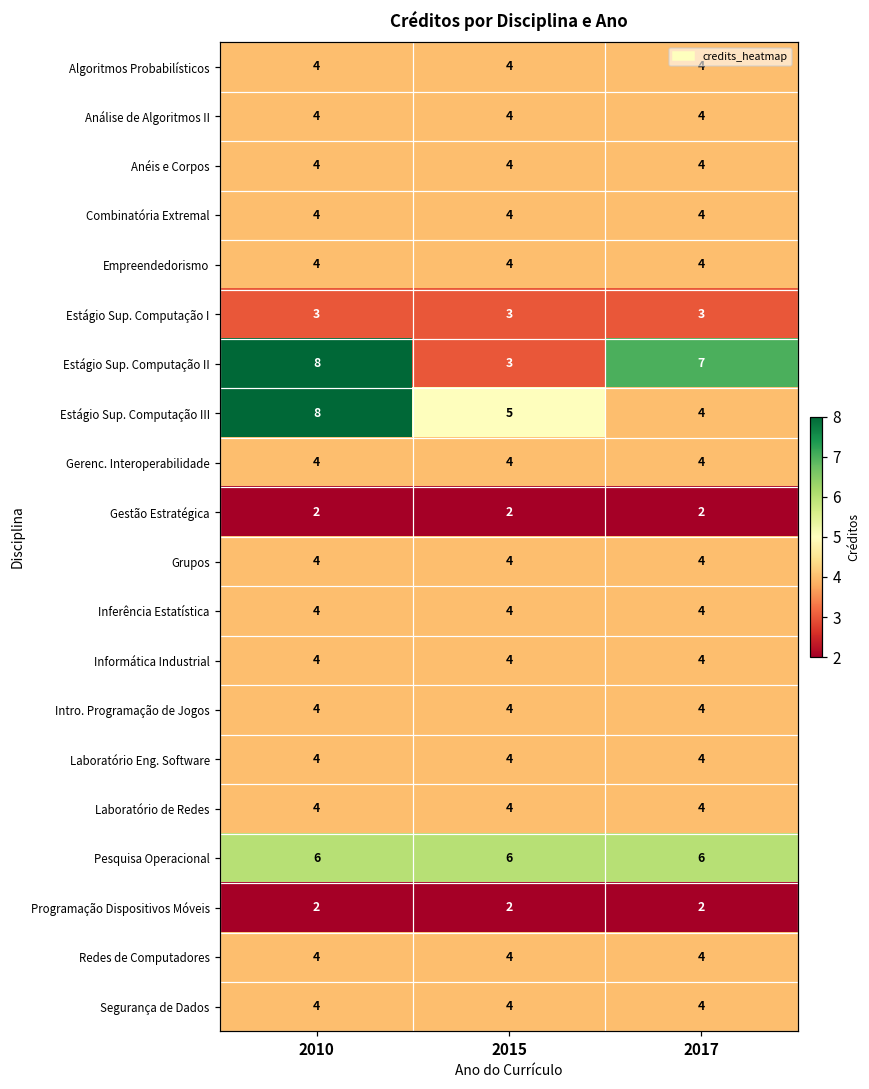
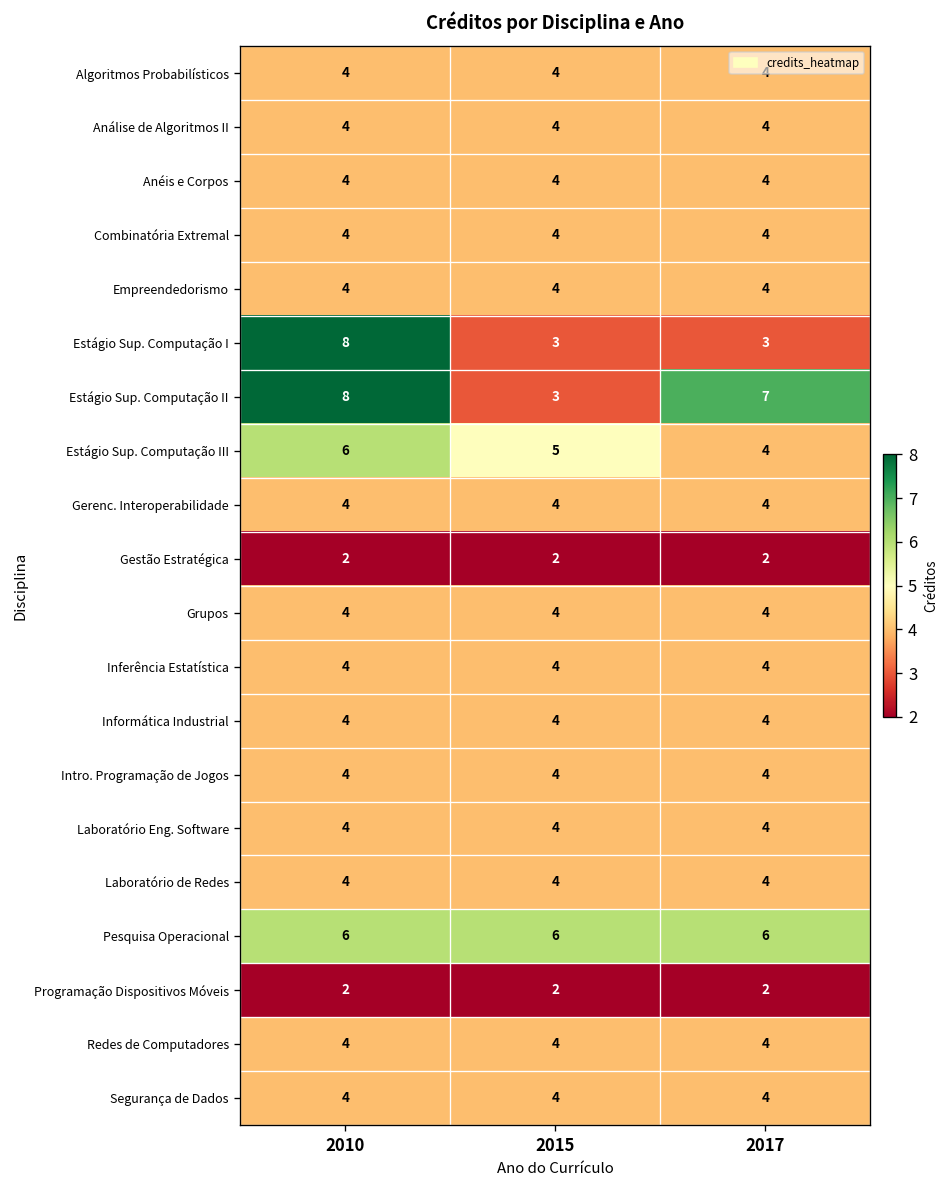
Estágio Sup. Computação I, 2010: 3 -> 8
Estágio Sup. Computação III, 2010: 8 -> 6
